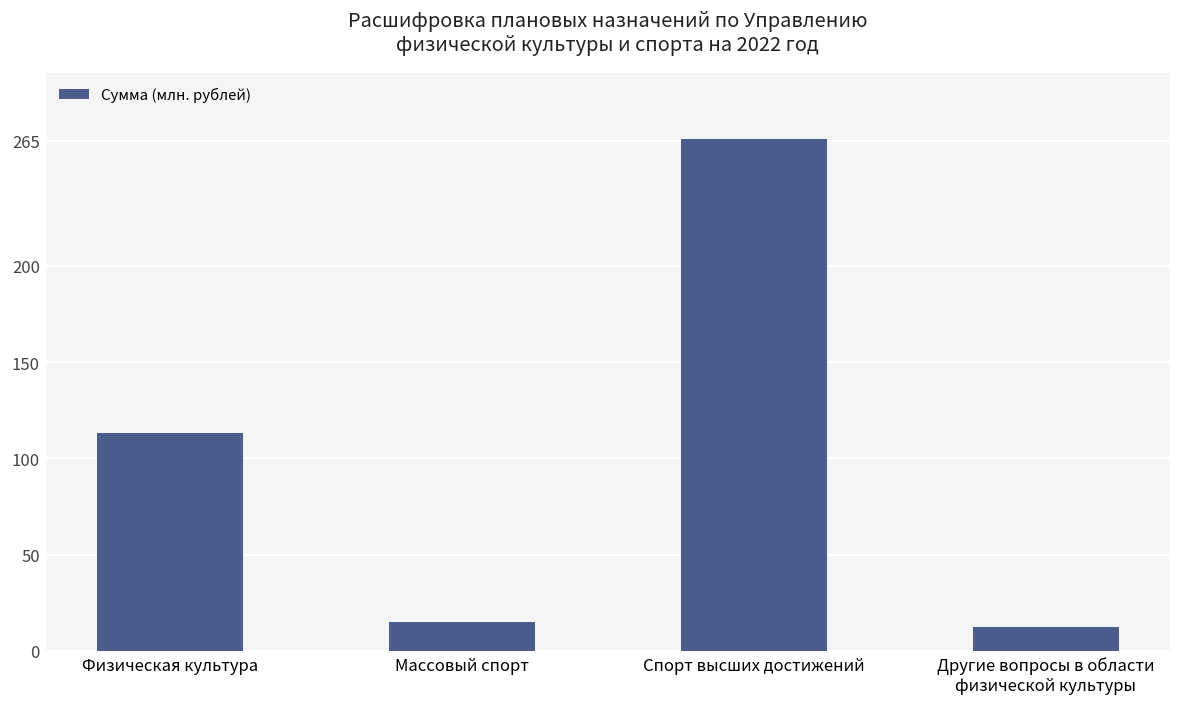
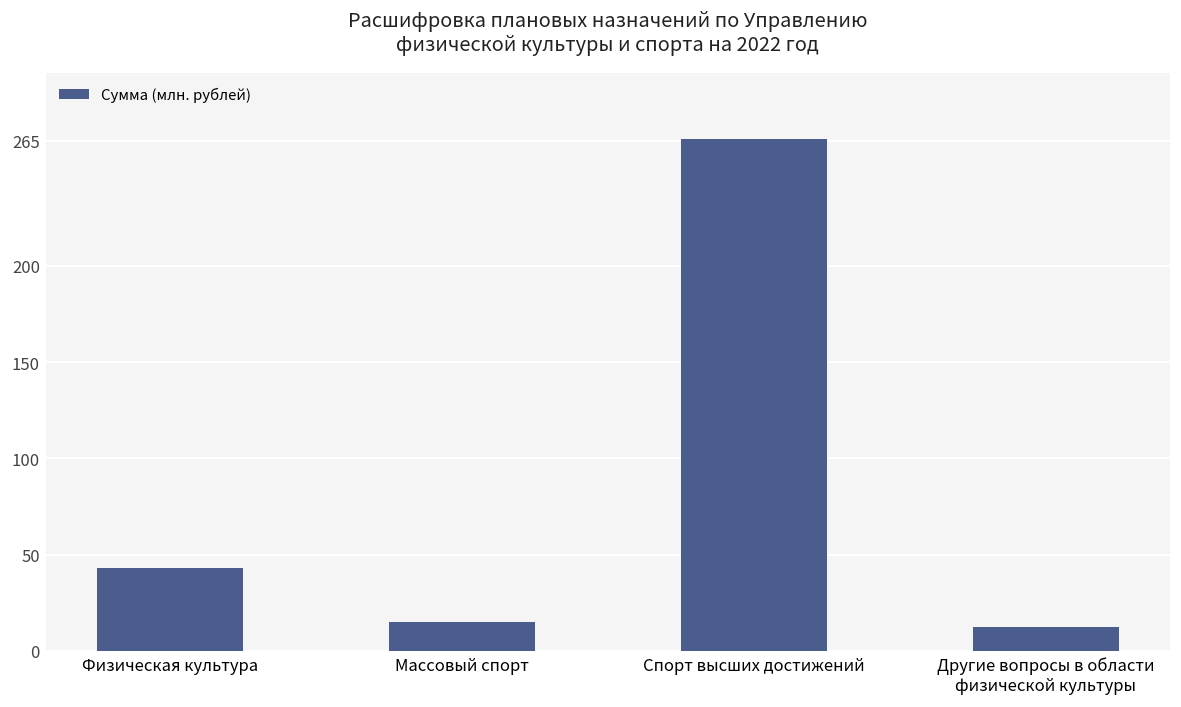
Физическая культура: 113 -> 43
